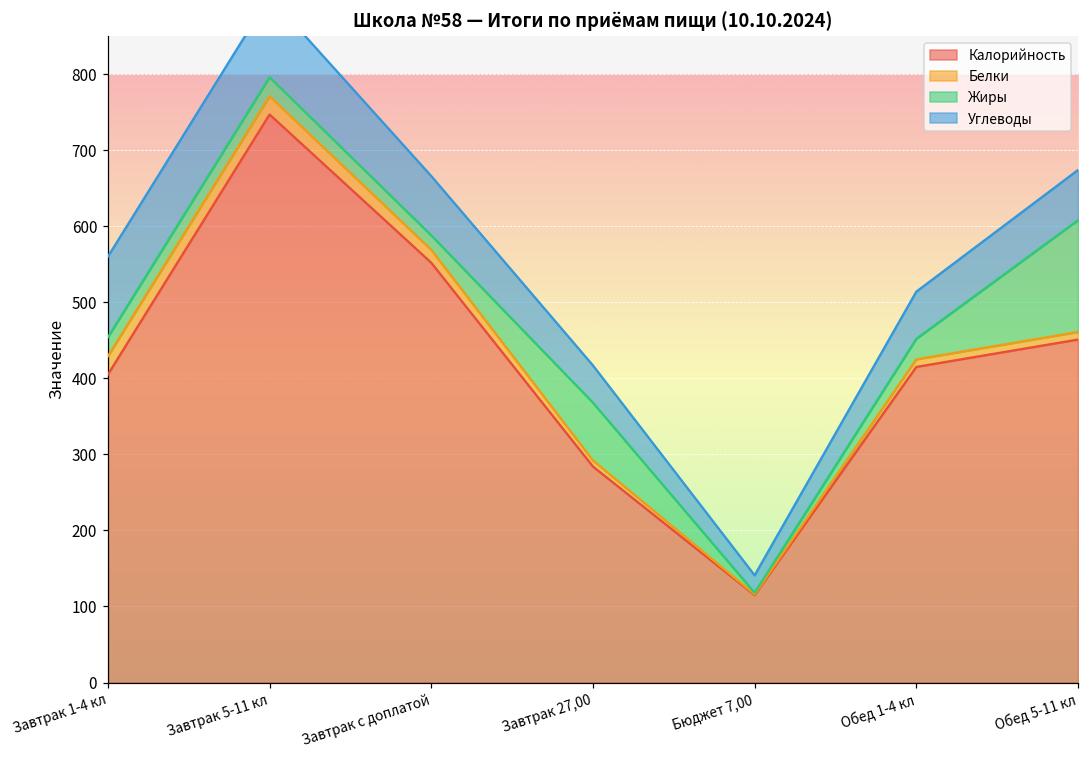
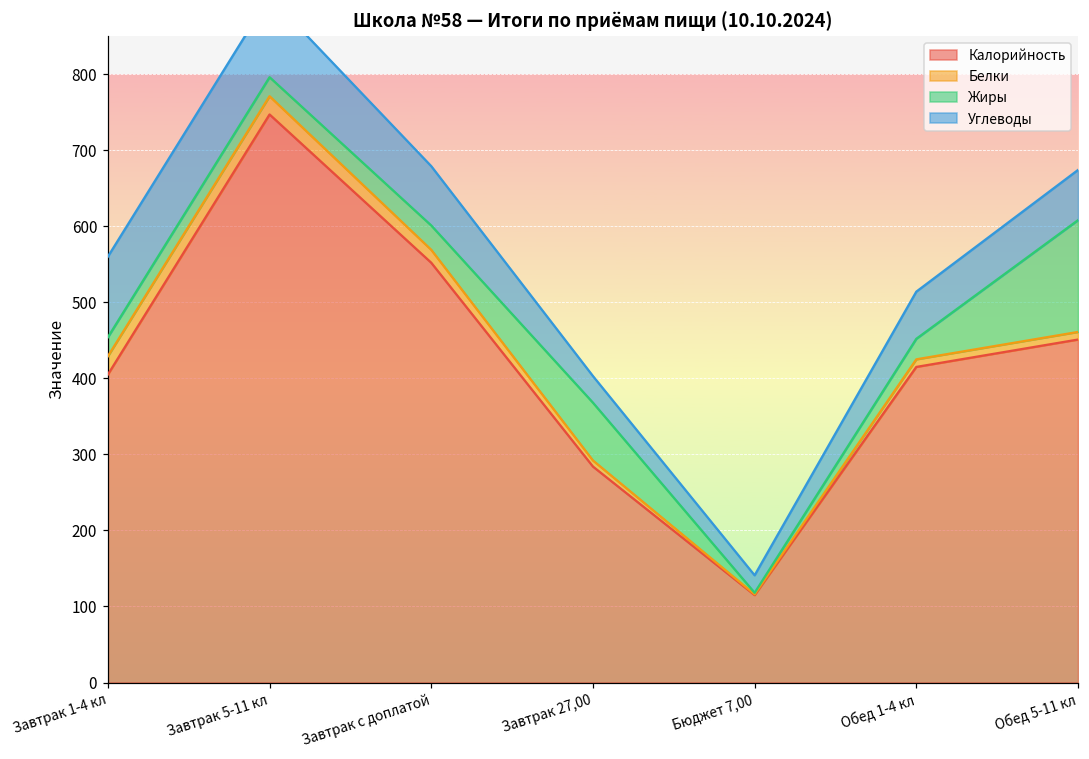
Жиры, Завтрак с доплатой: 20 -> 30
Углеводы, Завтрак 27,00: 50 -> 40
